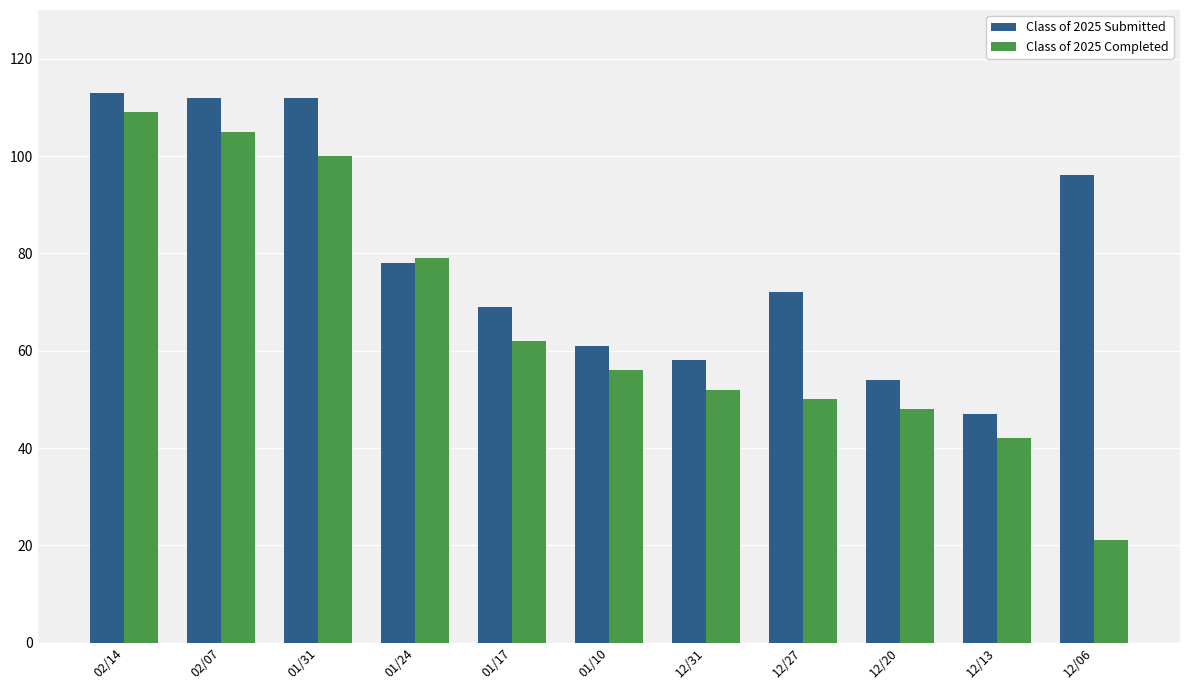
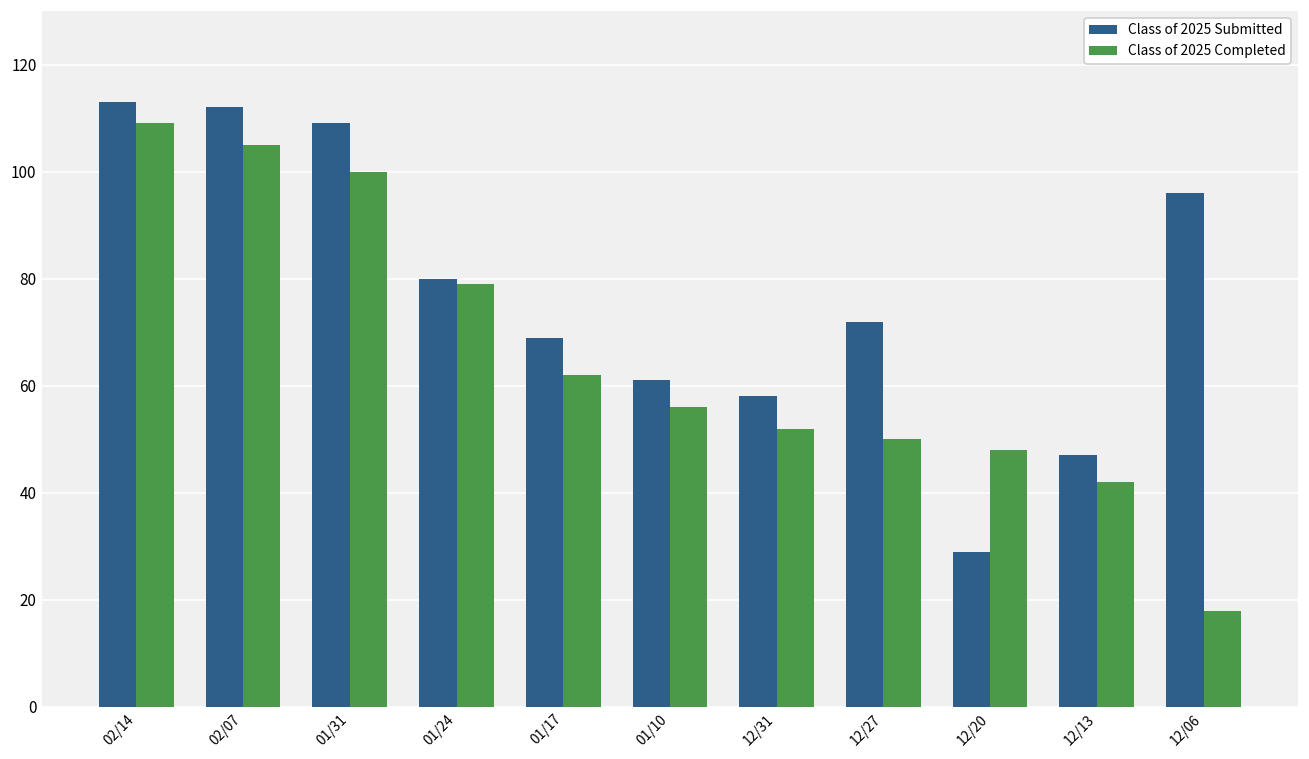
Class of 2025 Submitted, 01/31: 112 -> 109
Class of 2025 Submitted, 01/24: 78 -> 80
Class of 2025 Submitted, 12/20: 54 -> 29
Class of 2025 Completed, 12/06: 21 -> 18
